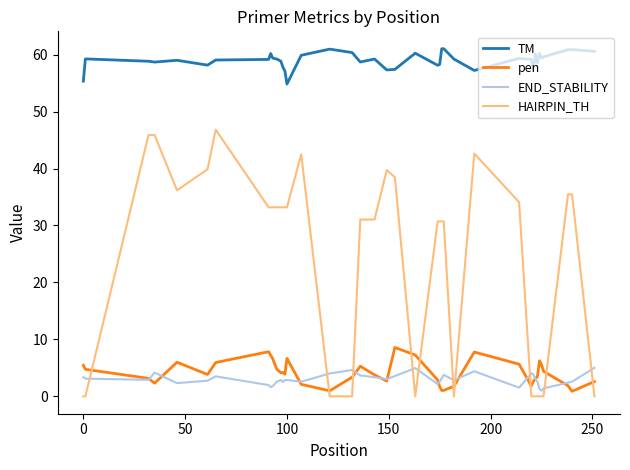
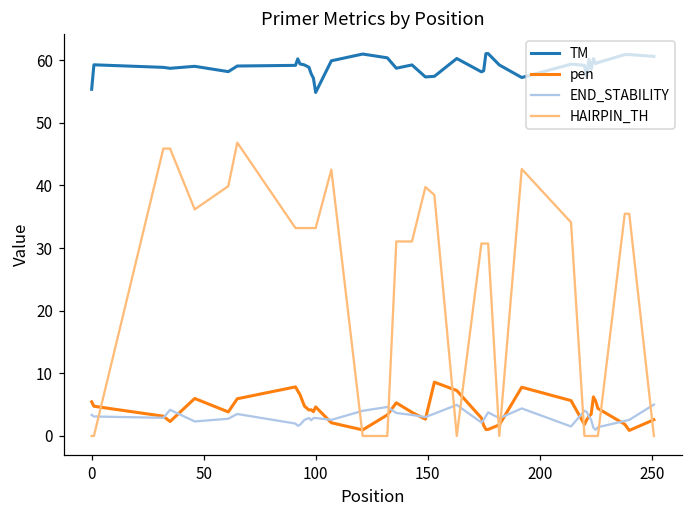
pen, 100: 7 -> 5
